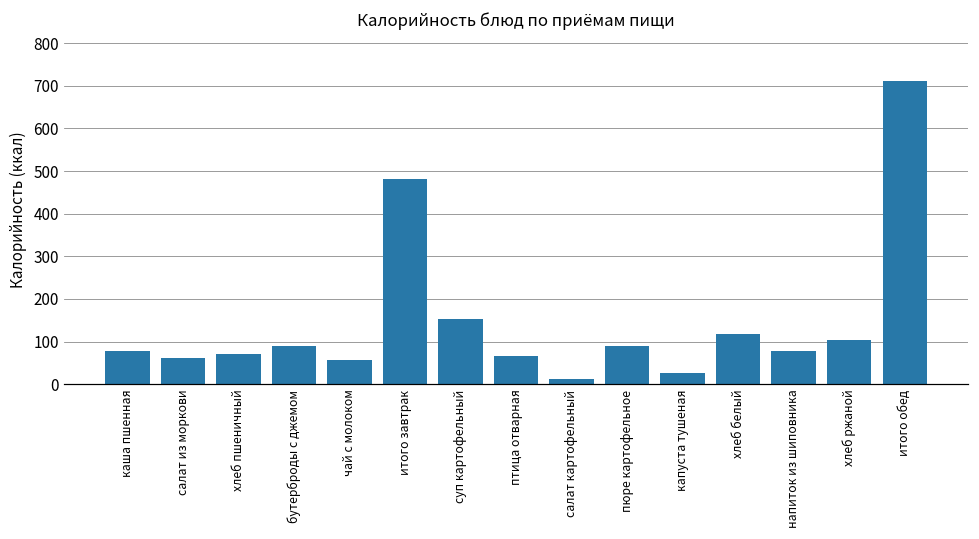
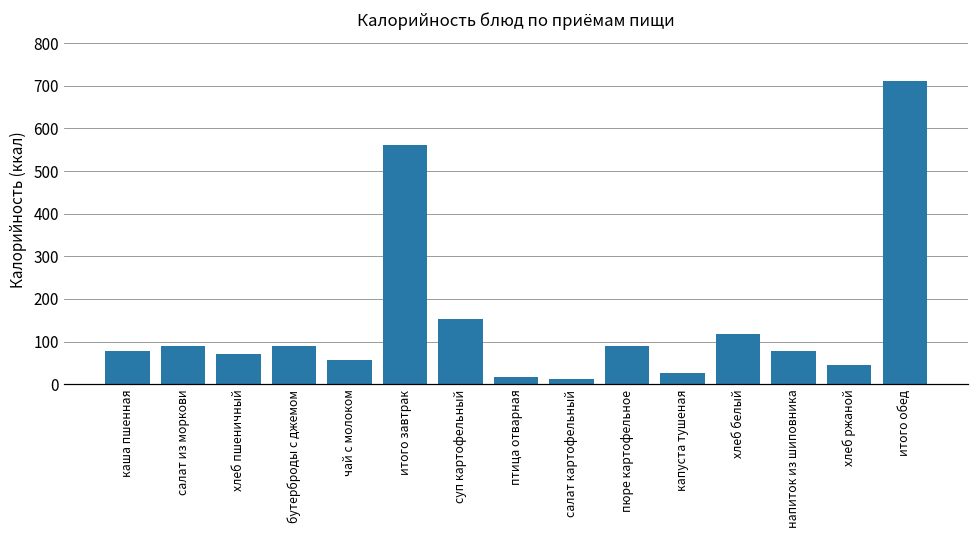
салат из моркови: 60 -> 90
итого завтрак: 480 -> 560
птица отварная: 70 -> 20
хлеб ржаной: 100 -> 50
